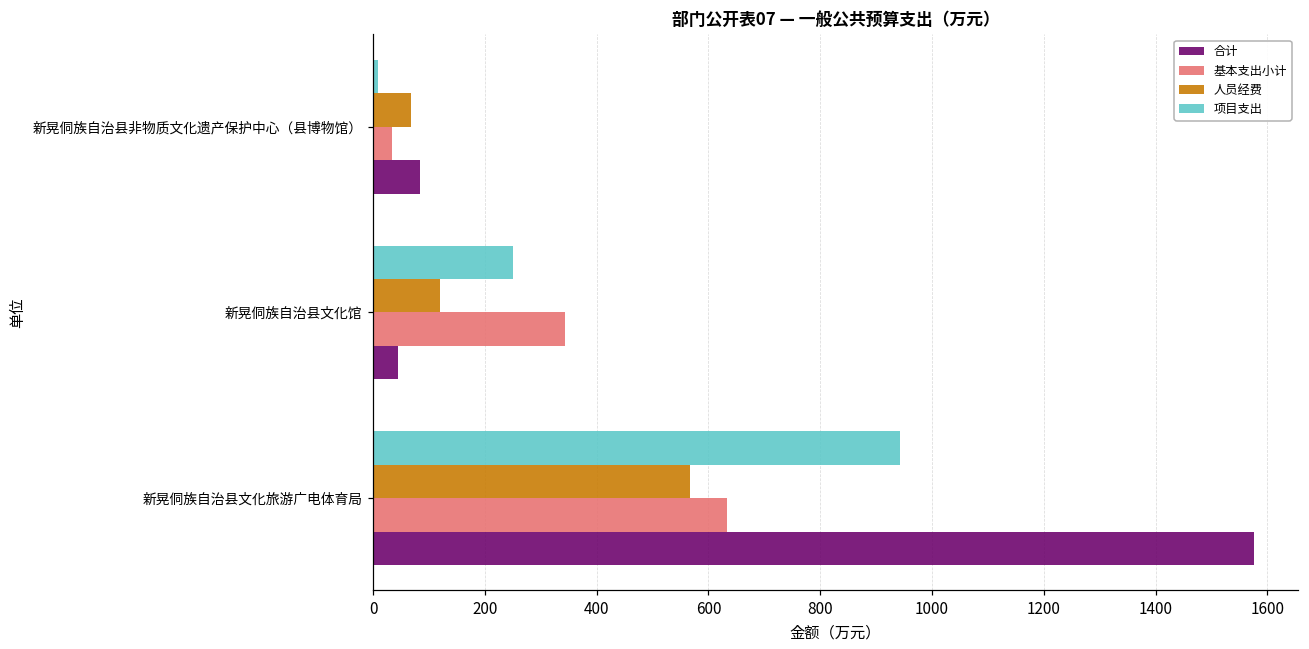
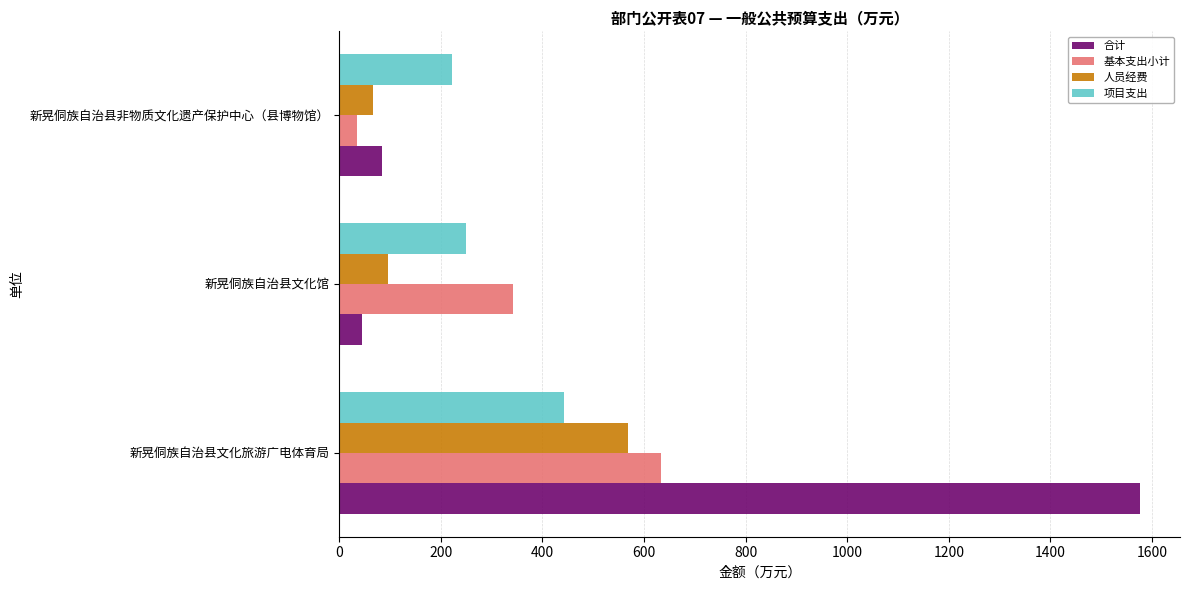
项目支出, 新晃侗族自治县非物质文化遗产保护中心（县博物馆）: 10 -> 220
人员经费, 新晃侗族自治县文化馆: 120 -> 100
项目支出, 新晃侗族自治县文化旅游广电体育局: 940 -> 440
